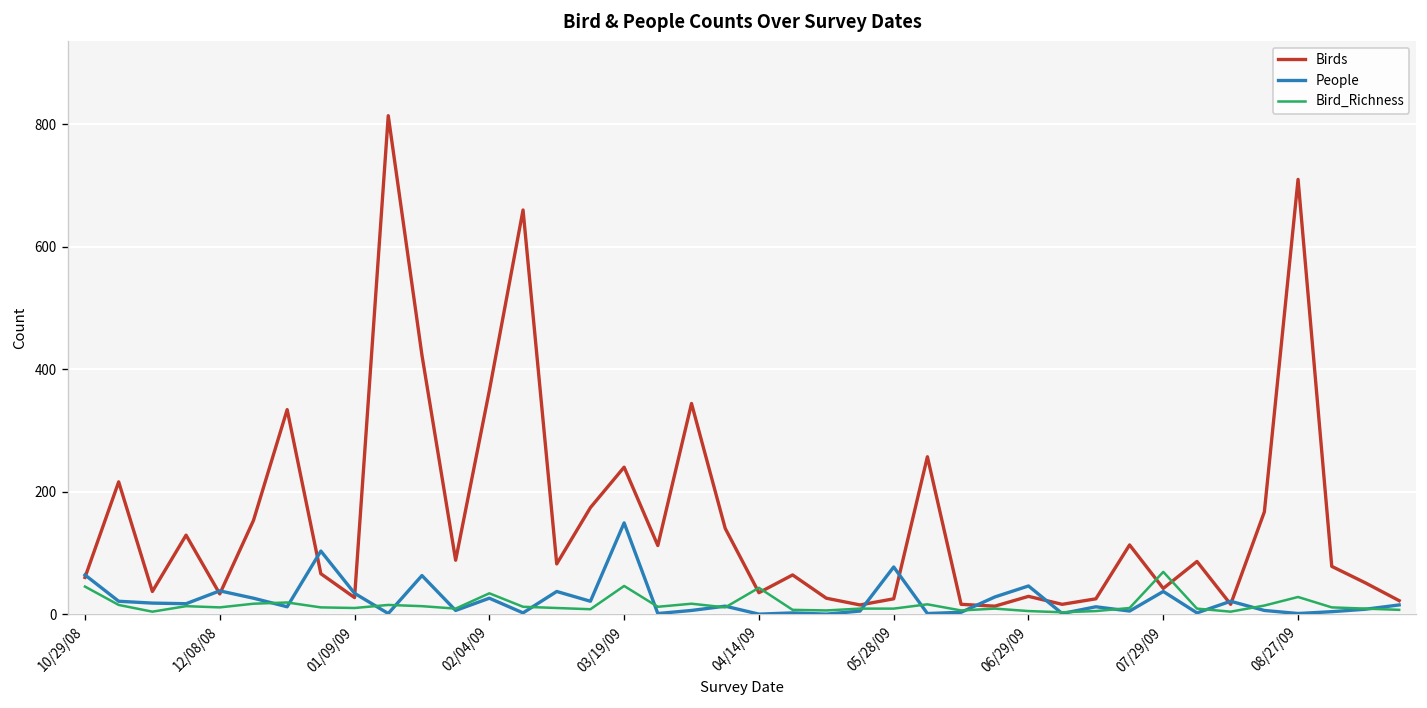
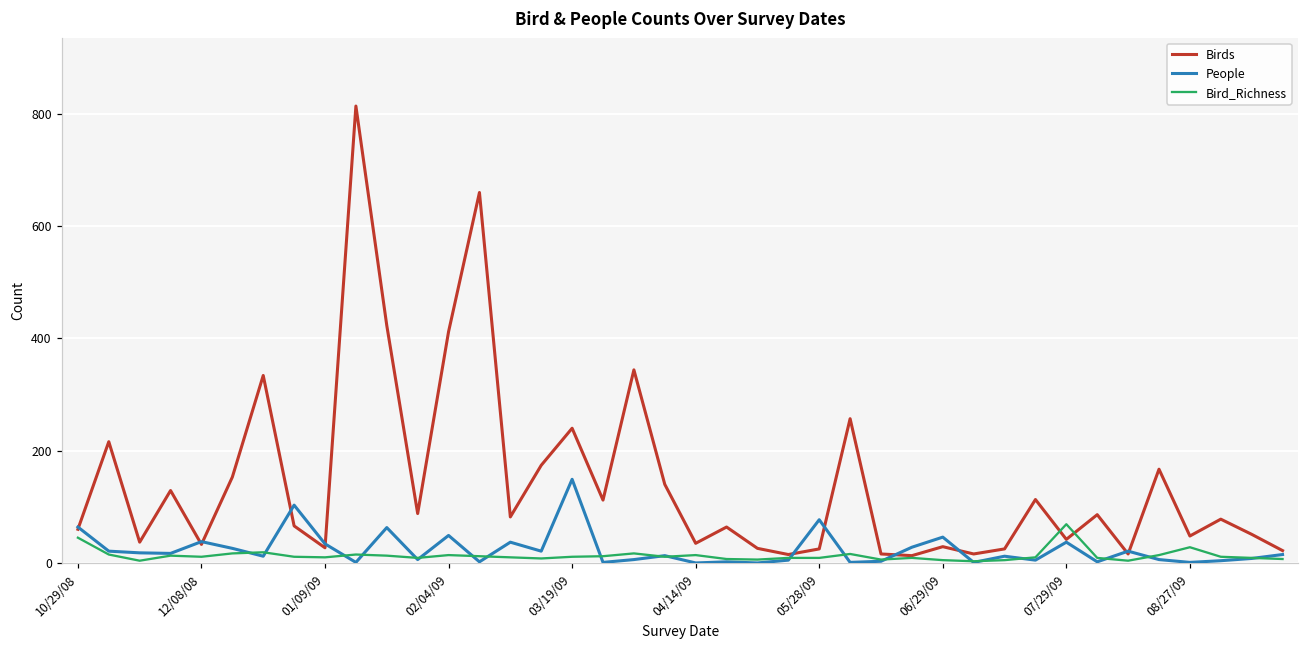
Birds, 02/04/09: 370 -> 410
People, 02/04/09: 30 -> 50
Bird_Richness, 02/04/09: 30 -> 10
Bird_Richness, 03/19/09: 50 -> 10
Bird_Richness, 04/14/09: 40 -> 10
Birds, 08/27/09: 710 -> 50
